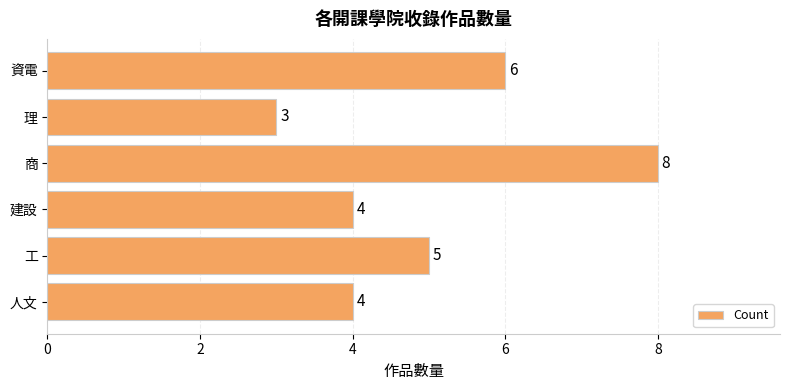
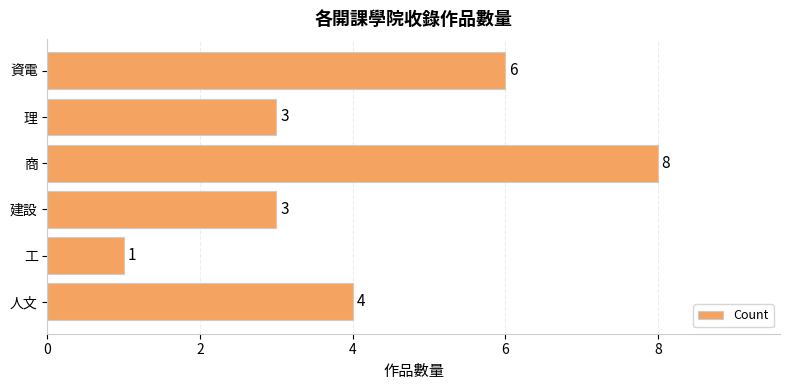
建設: 4 -> 3
工: 5 -> 1
